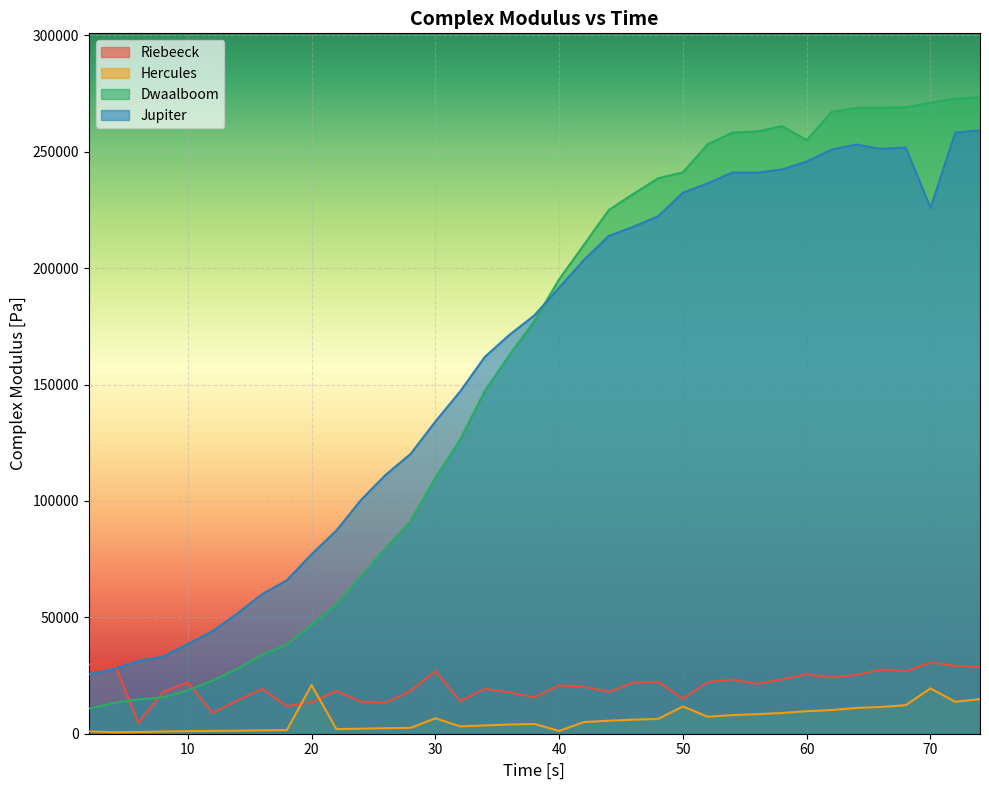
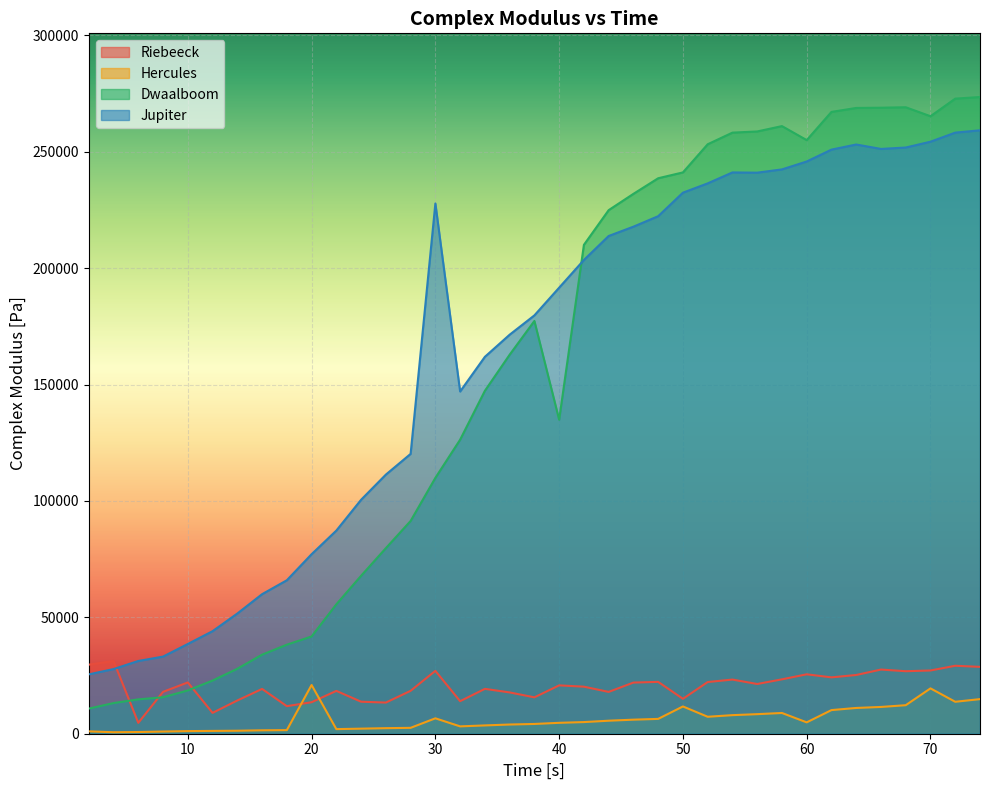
Dwaalboom, 20: 47000 -> 42000
Jupiter, 30: 134000 -> 228000
Hercules, 40: 1000 -> 5000
Dwaalboom, 40: 195000 -> 135000
Hercules, 60: 10000 -> 5000
Riebeeck, 70: 31000 -> 27000
Dwaalboom, 70: 271000 -> 265000
Jupiter, 70: 226000 -> 254000
